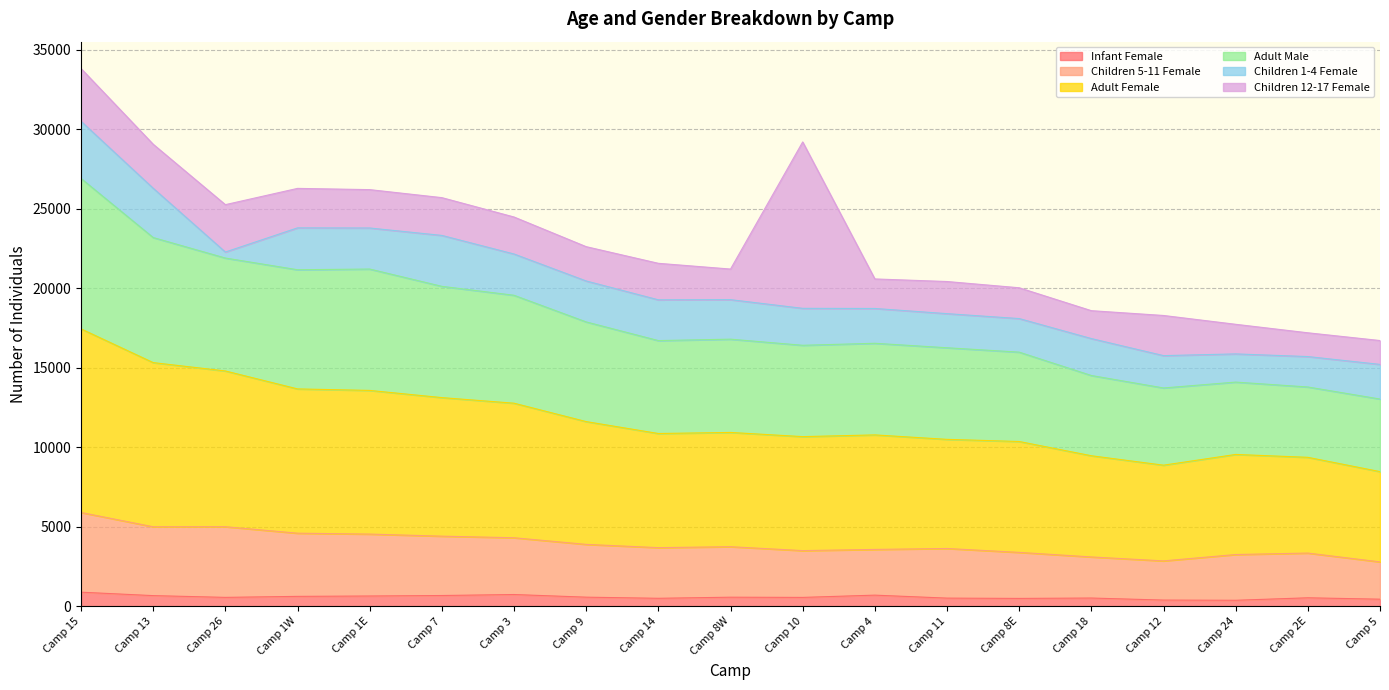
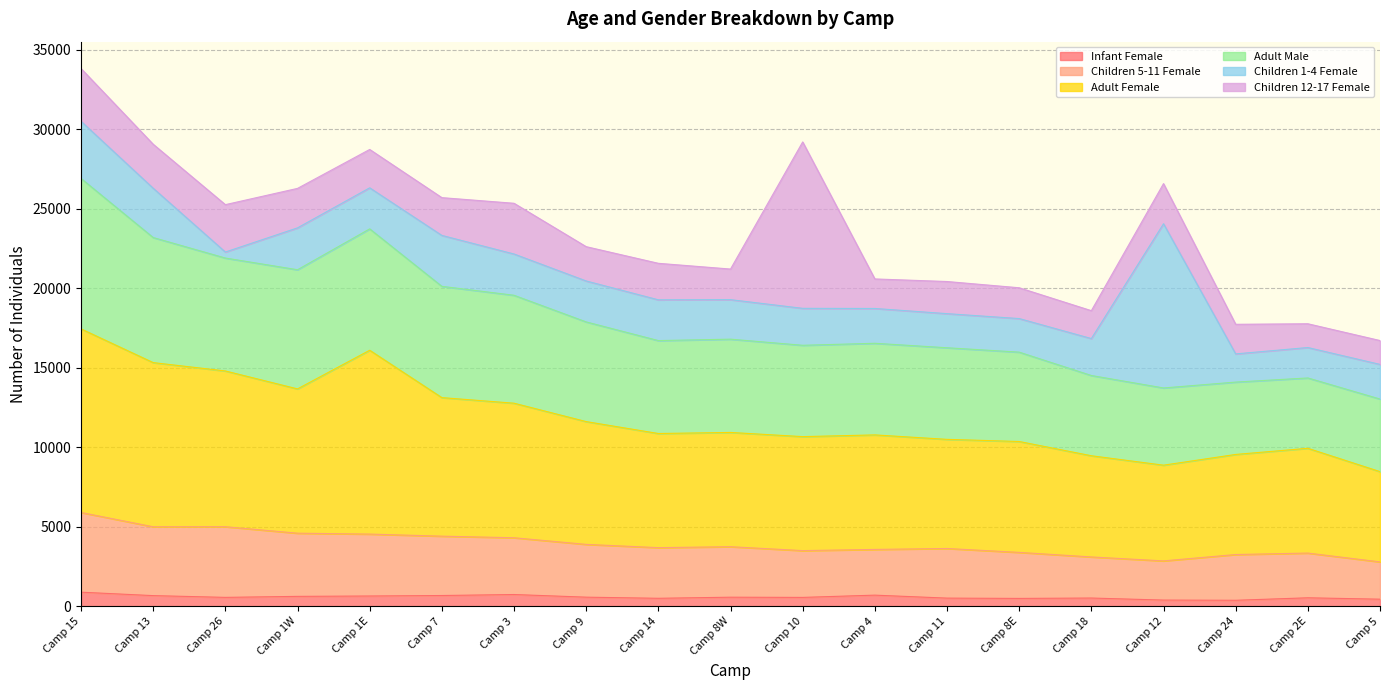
Adult Female, Camp 1E: 9000 -> 11600
Children 12-17 Female, Camp 3: 2300 -> 3200
Children 1-4 Female, Camp 12: 2000 -> 10300
Adult Female, Camp 2E: 6000 -> 6600
